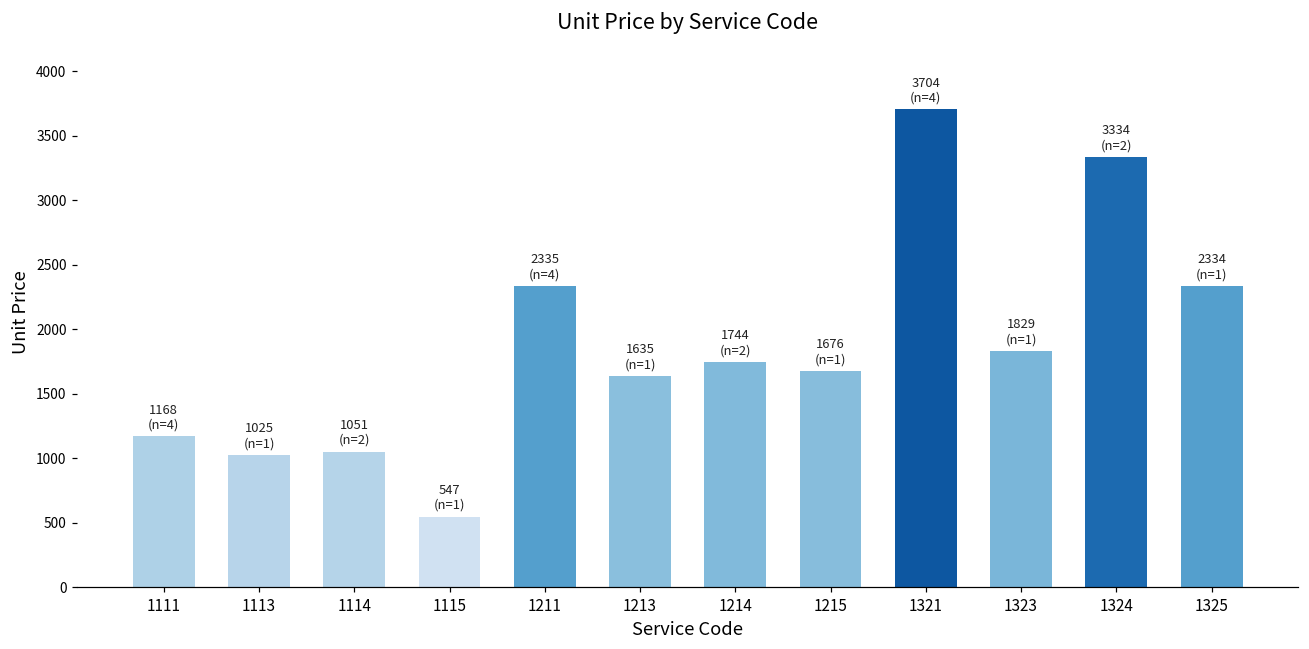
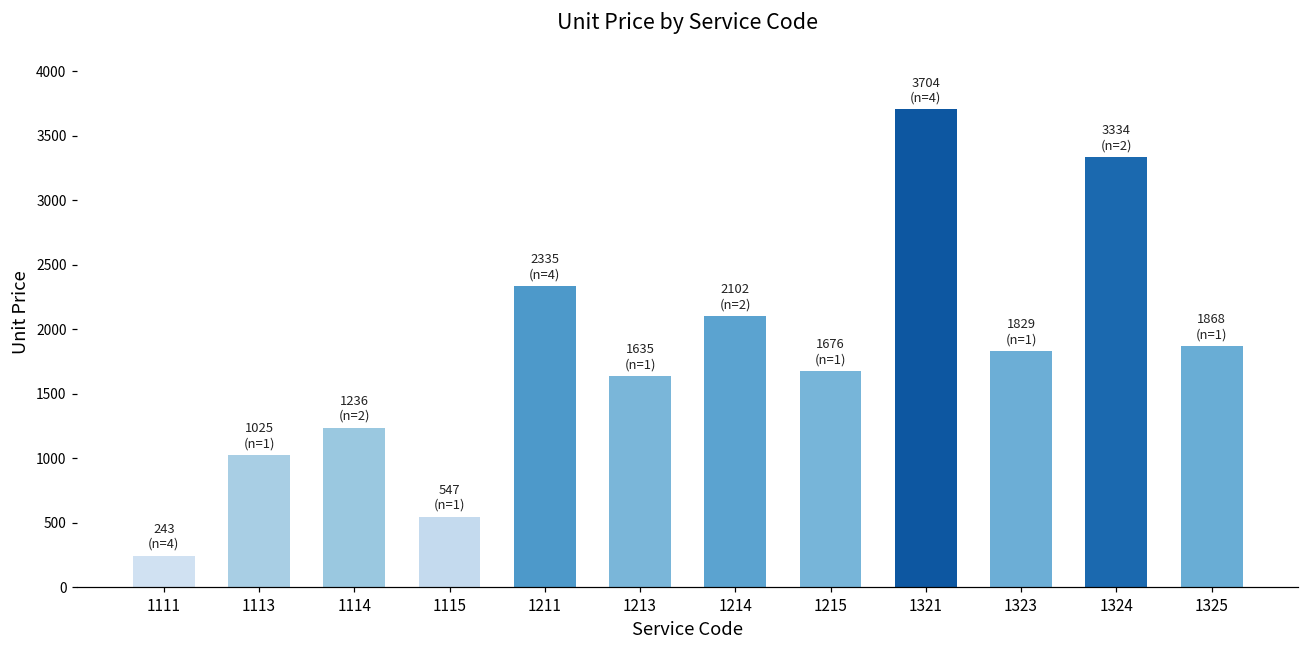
1111: 1168 -> 243
1114: 1051 -> 1236
1214: 1744 -> 2102
1325: 2334 -> 1868
